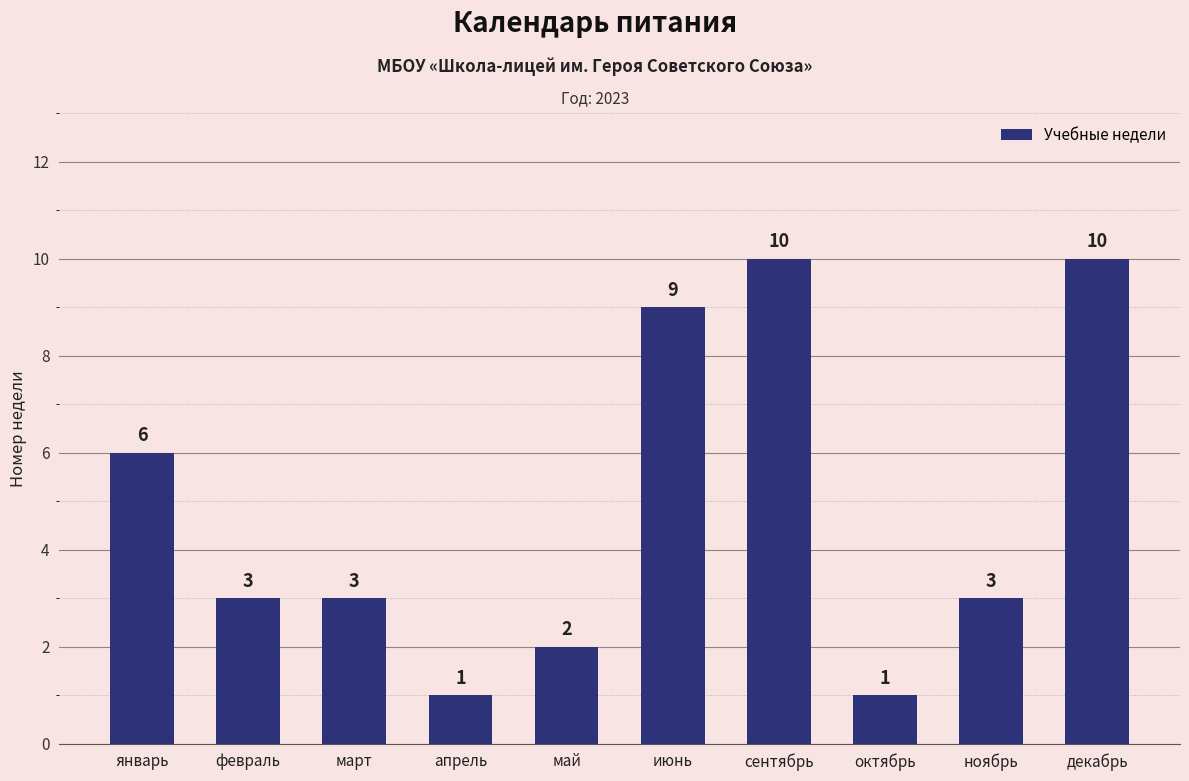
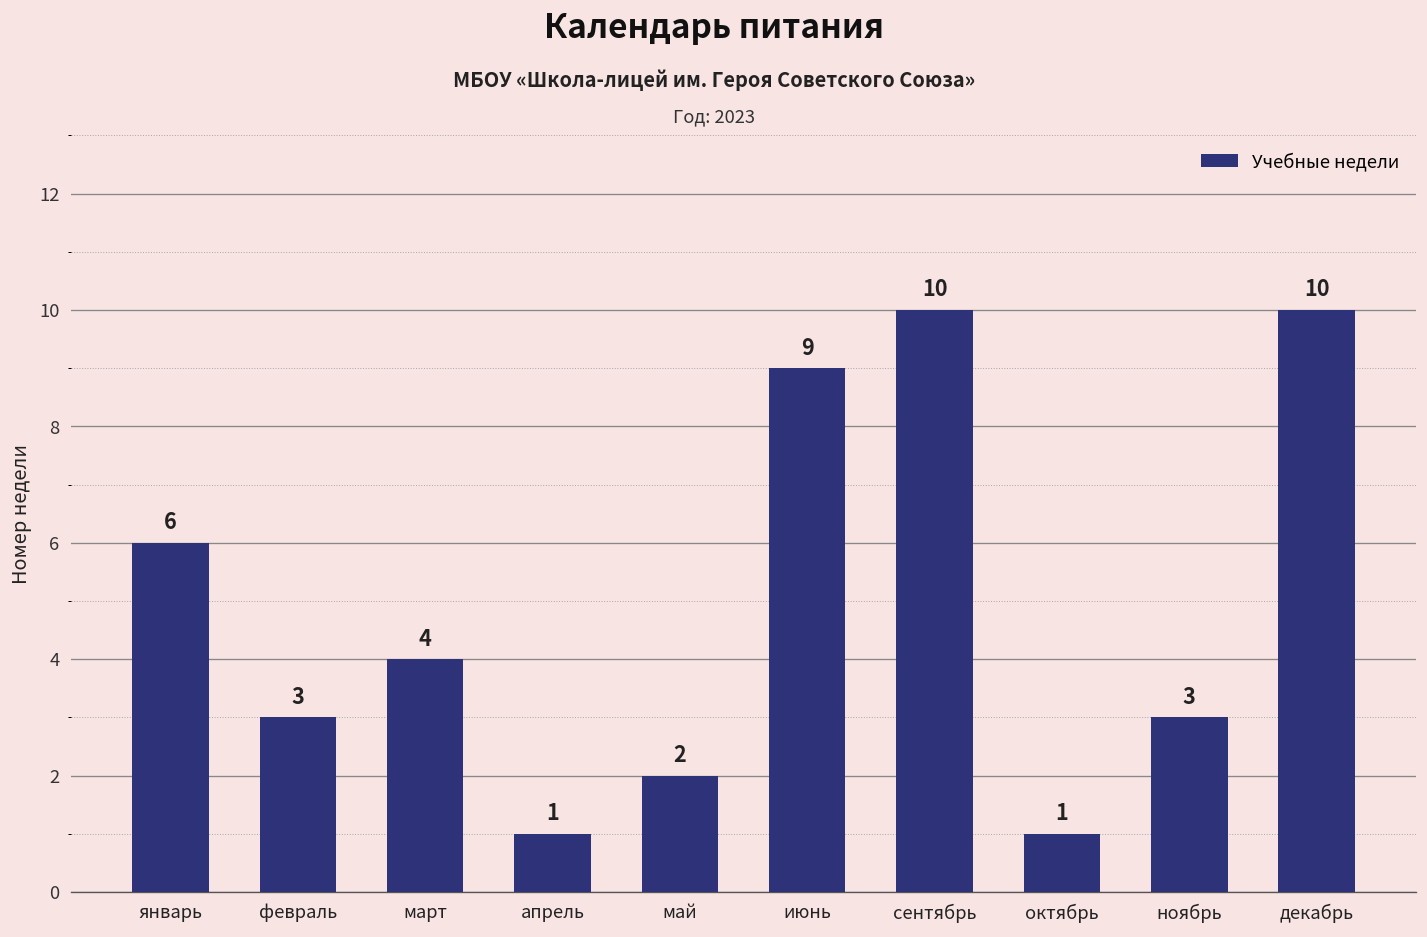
март: 3 -> 4
